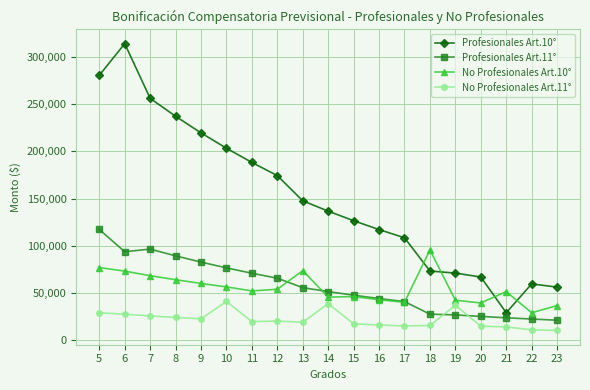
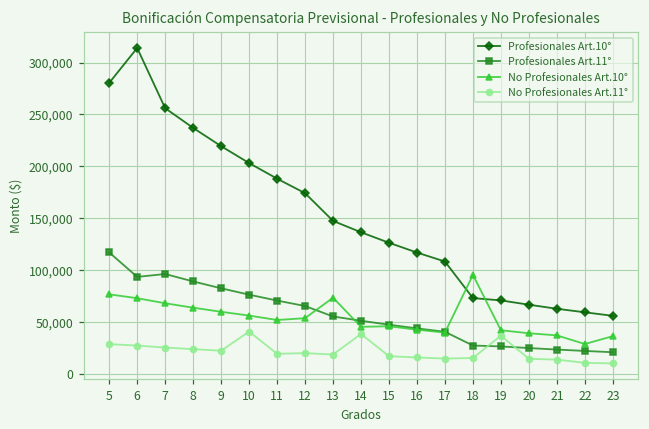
Profesionales Art.10°, 21: 30,000 -> 60,000
No Profesionales Art.10°, 21: 50,000 -> 40,000
